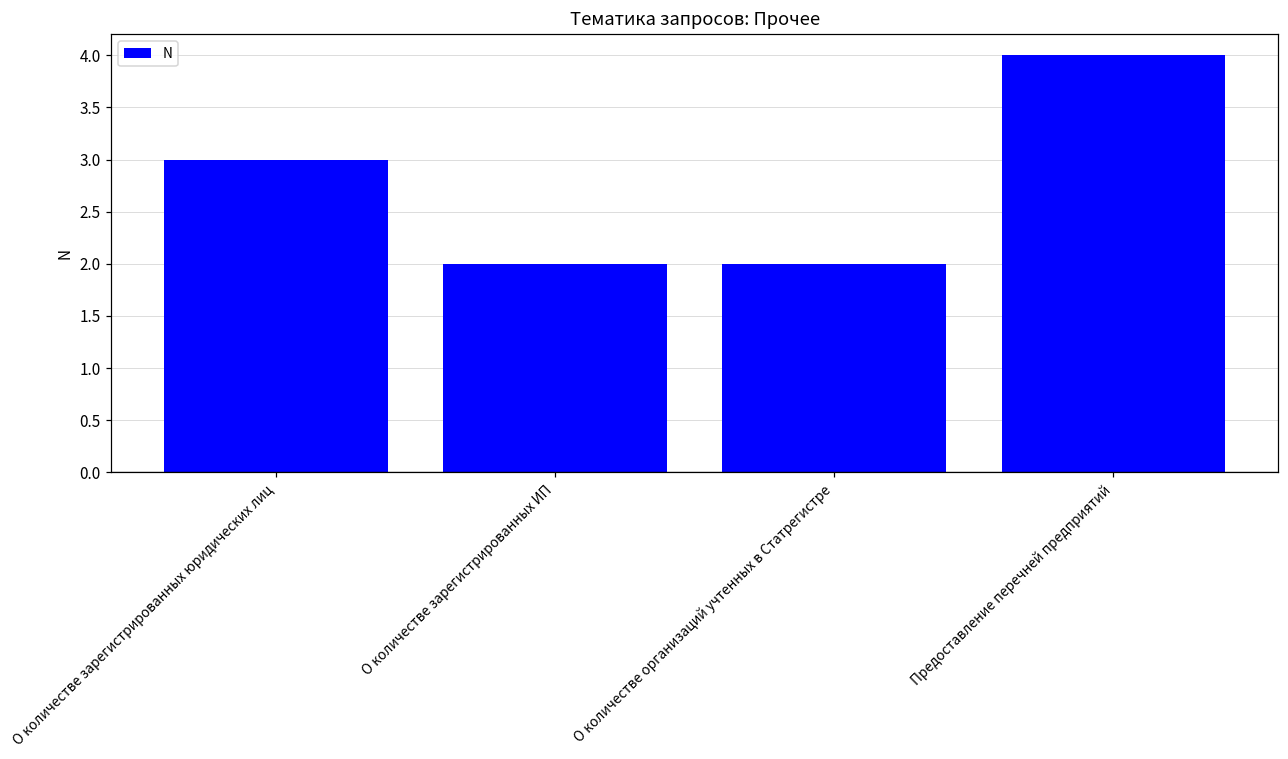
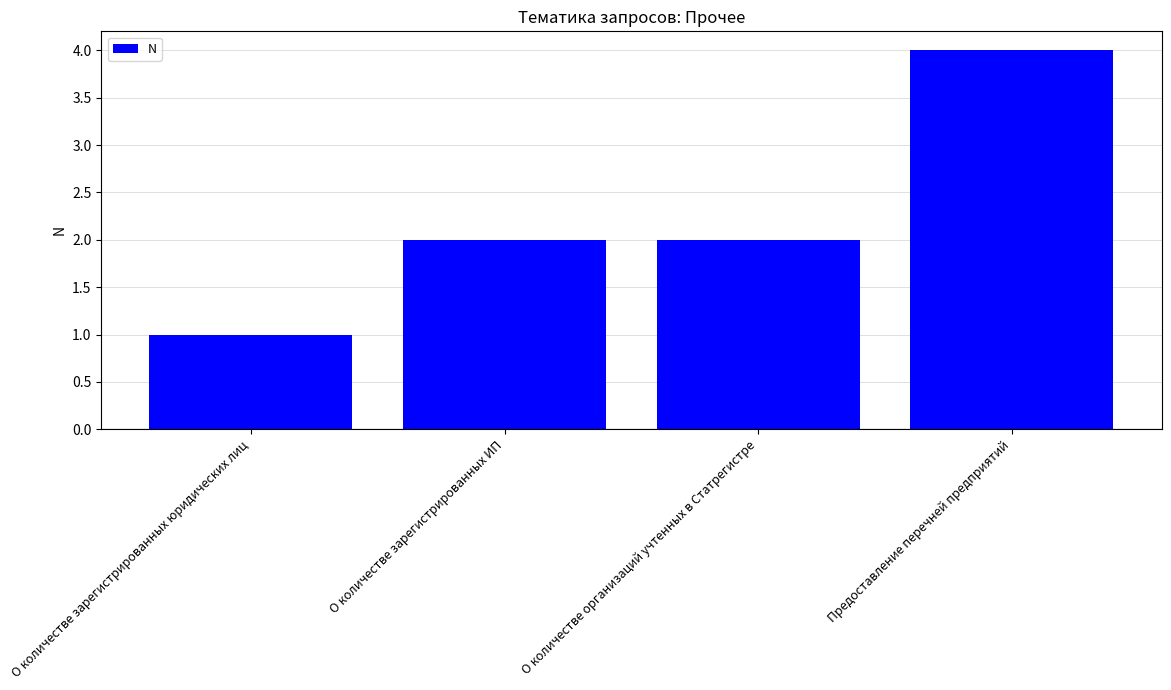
О количестве зарегистрированных юридических лиц: 3 -> 1
